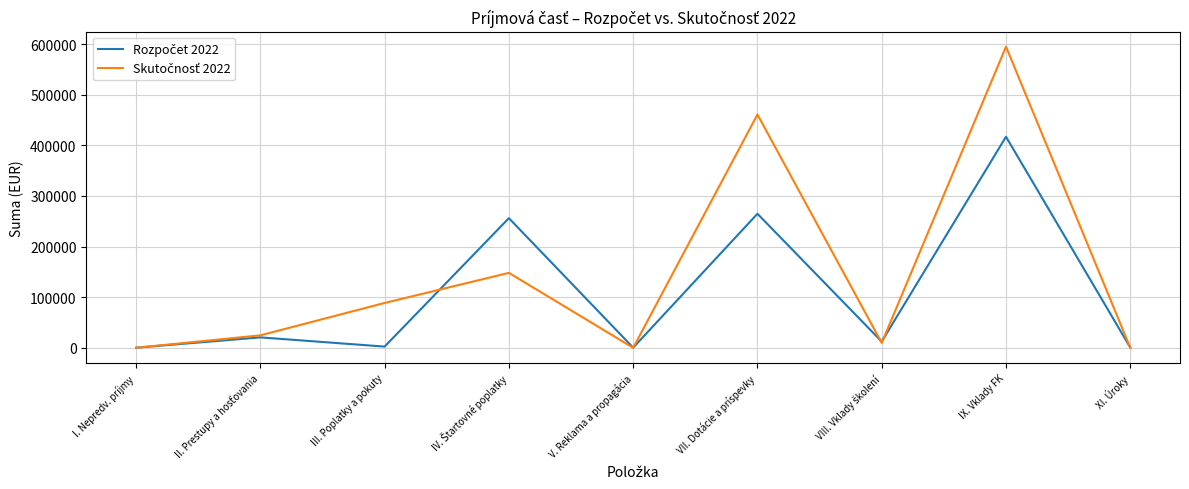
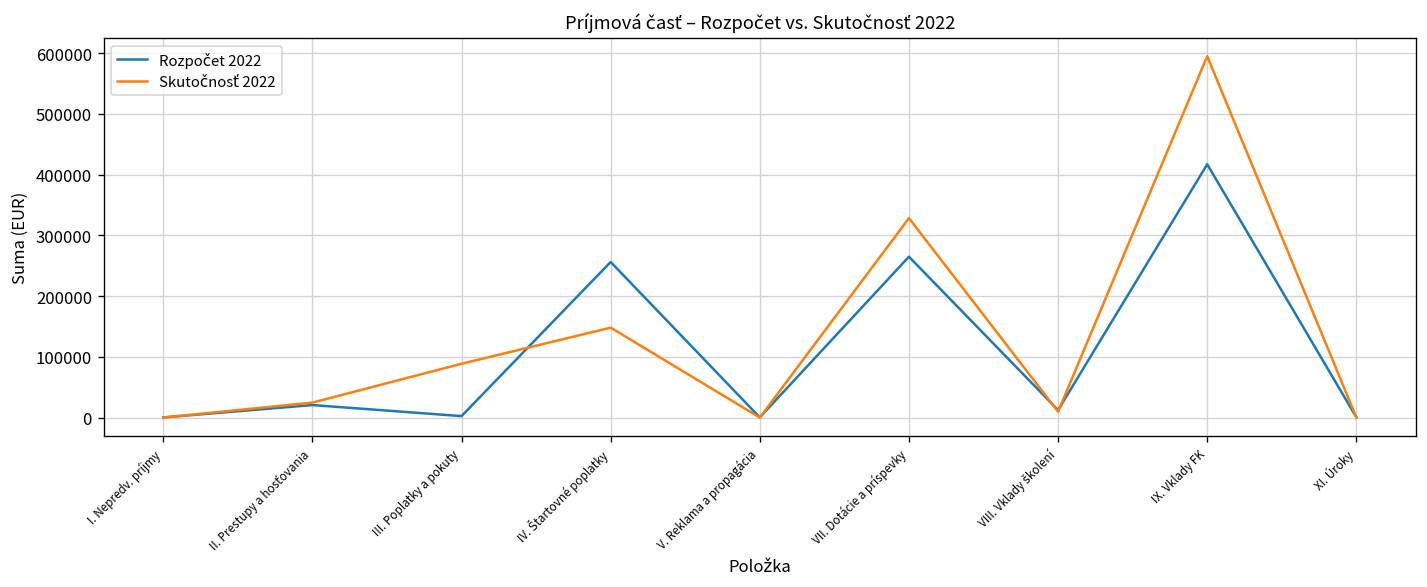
Skutočnosť 2022, VII. Dotácie a príspevky: 460000 -> 330000
